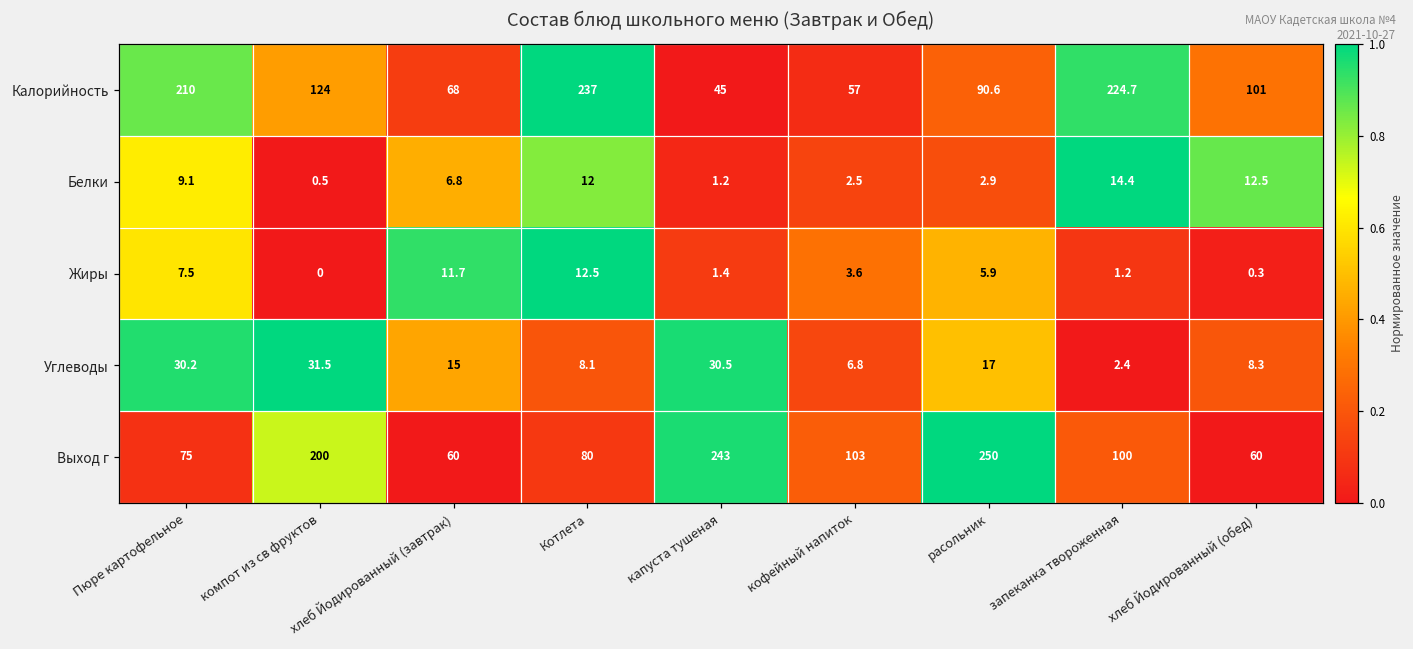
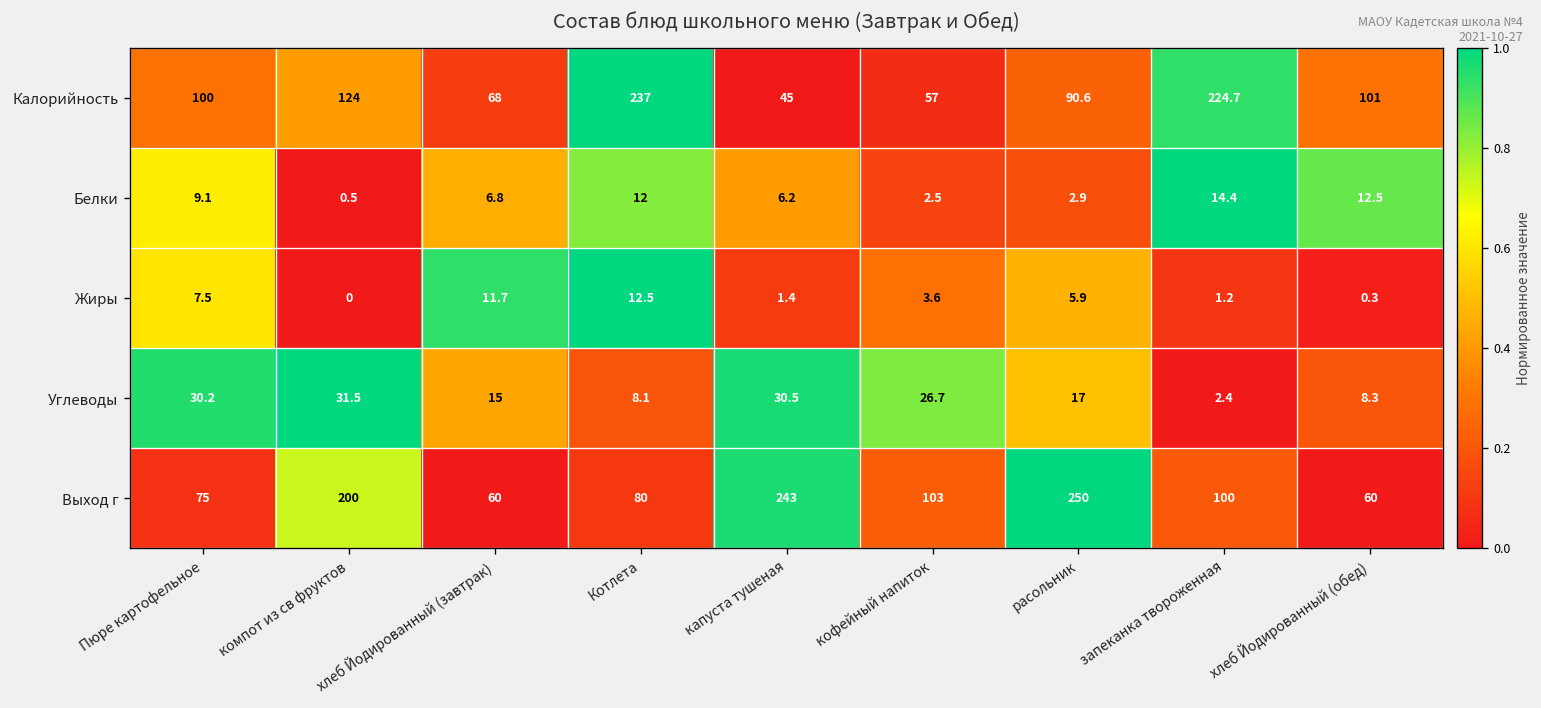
Калорийность, Пюре картофельное: 210 -> 100
Белки, капуста тушеная: 1.2 -> 6.2
Углеводы, кофейный напиток: 6.8 -> 26.7
